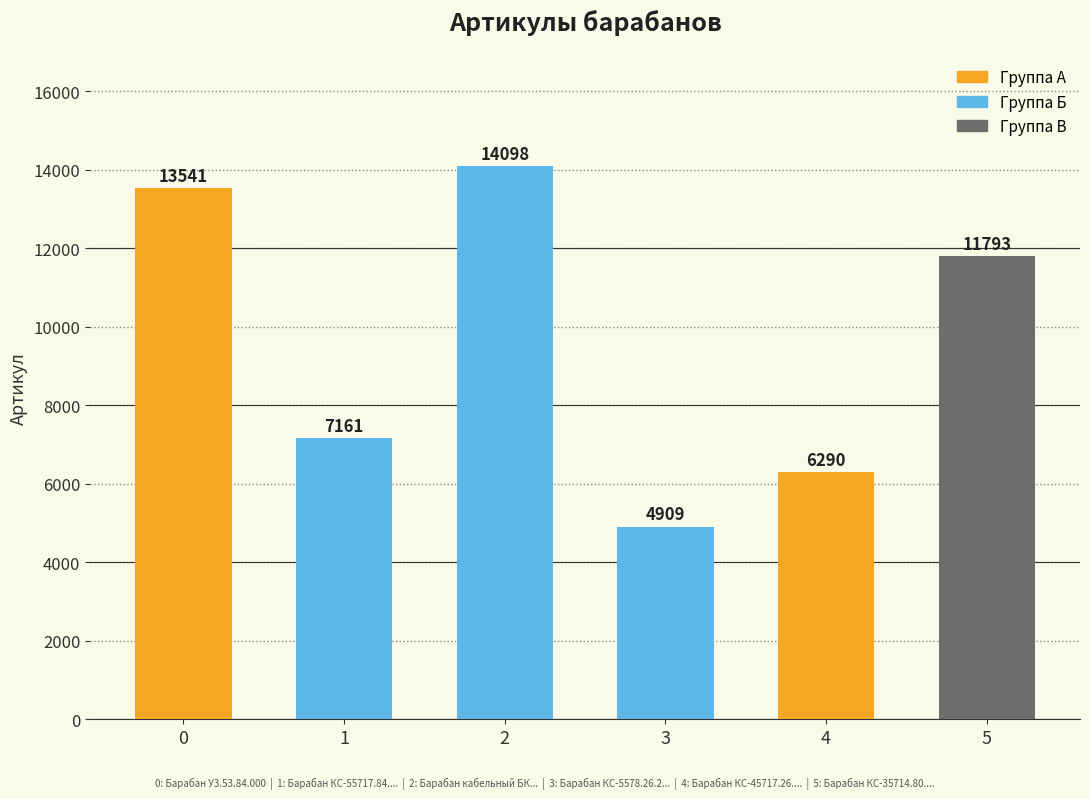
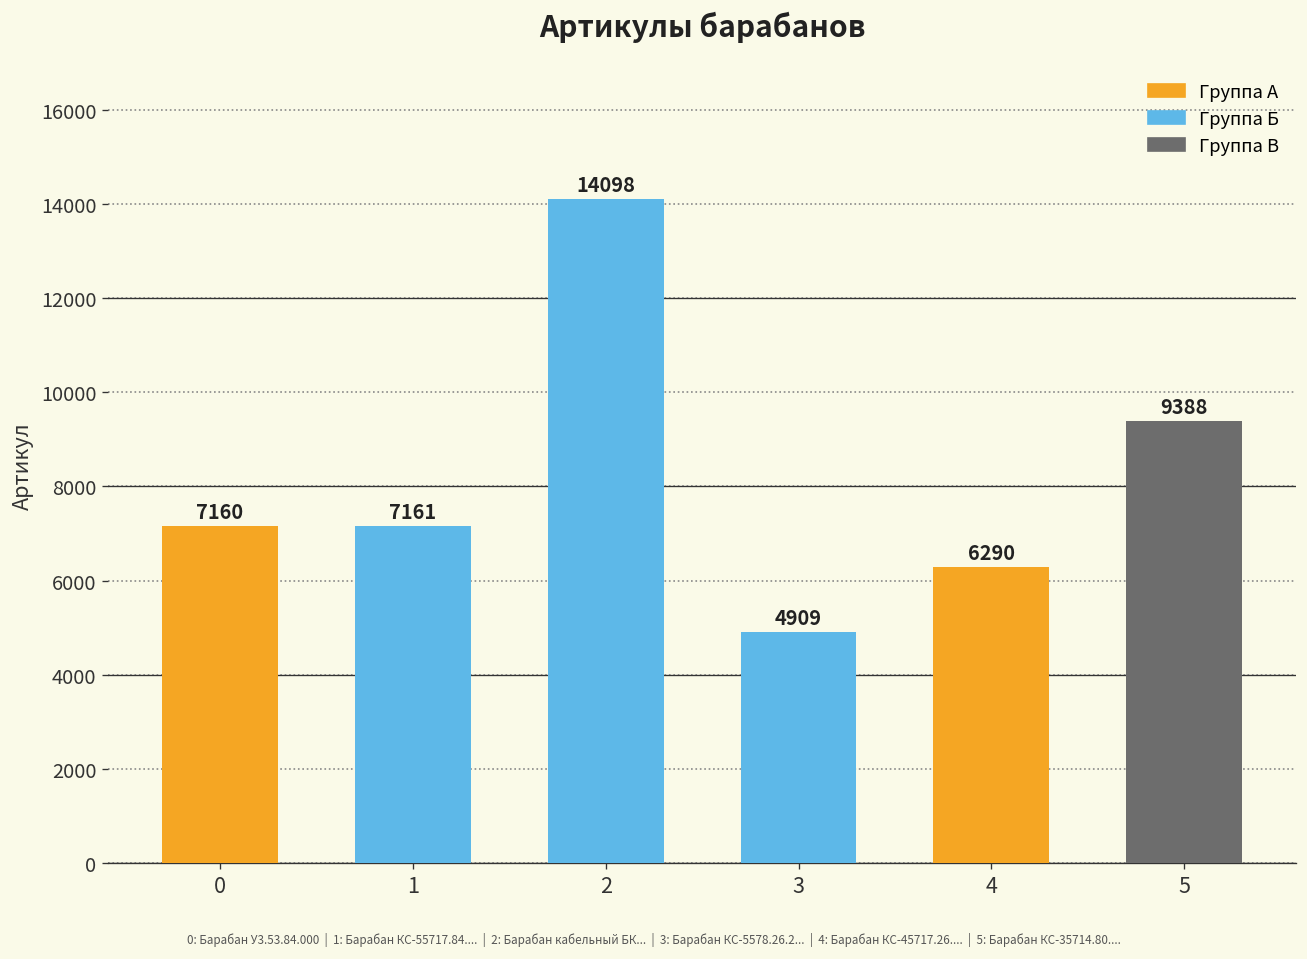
0: 13541 -> 7160
5: 11793 -> 9388
